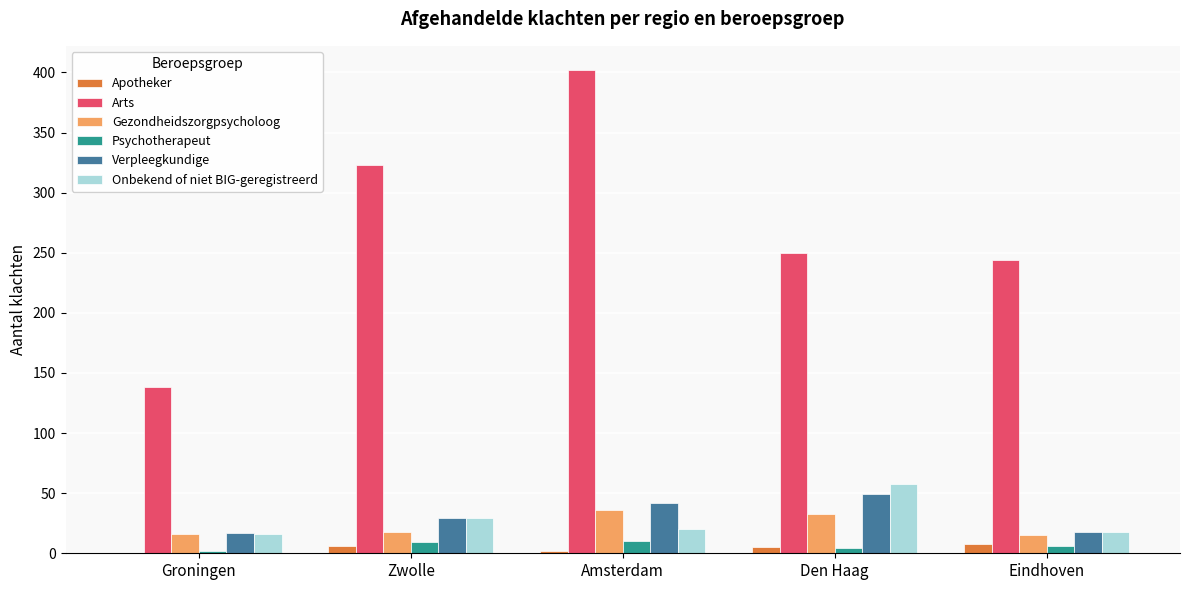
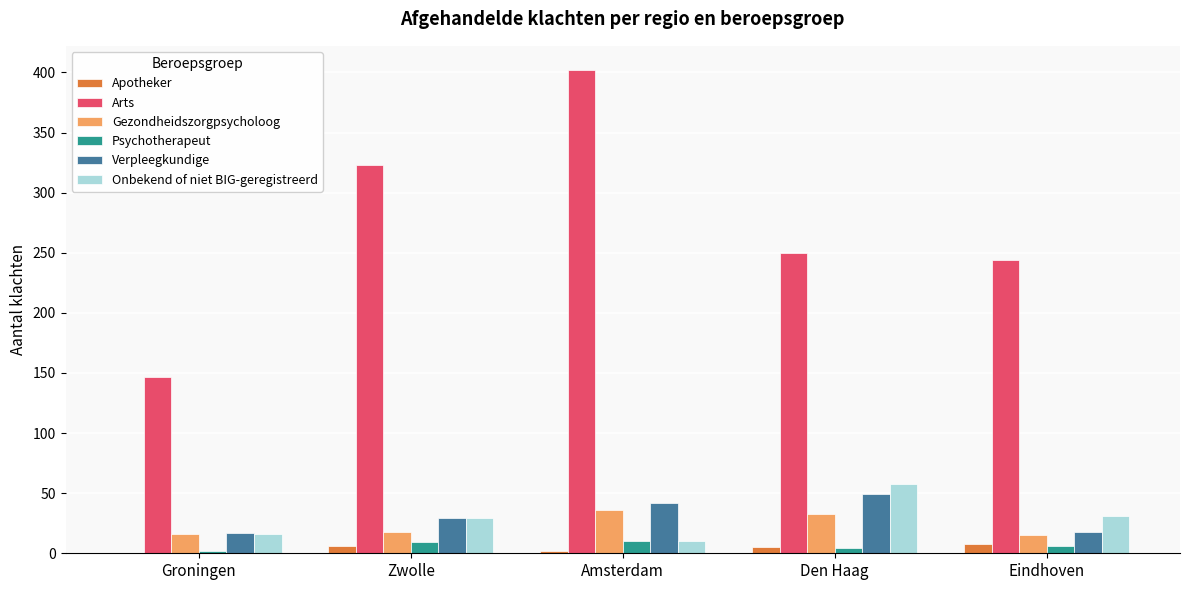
Arts, Groningen: 138 -> 147
Onbekend of niet BIG-geregistreerd, Amsterdam: 20 -> 10
Onbekend of niet BIG-geregistreerd, Eindhoven: 18 -> 31
